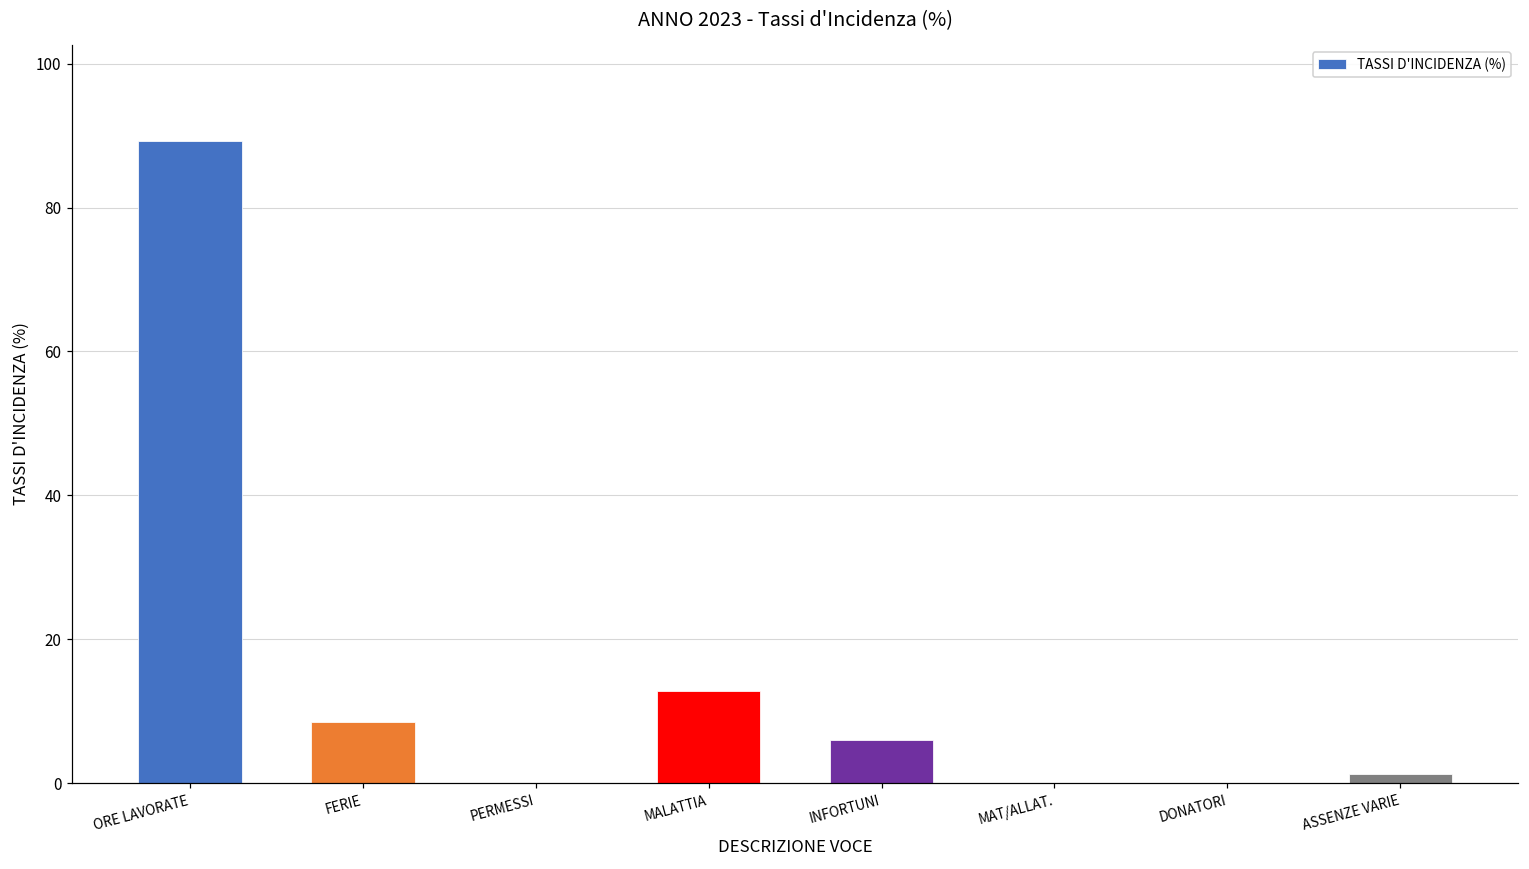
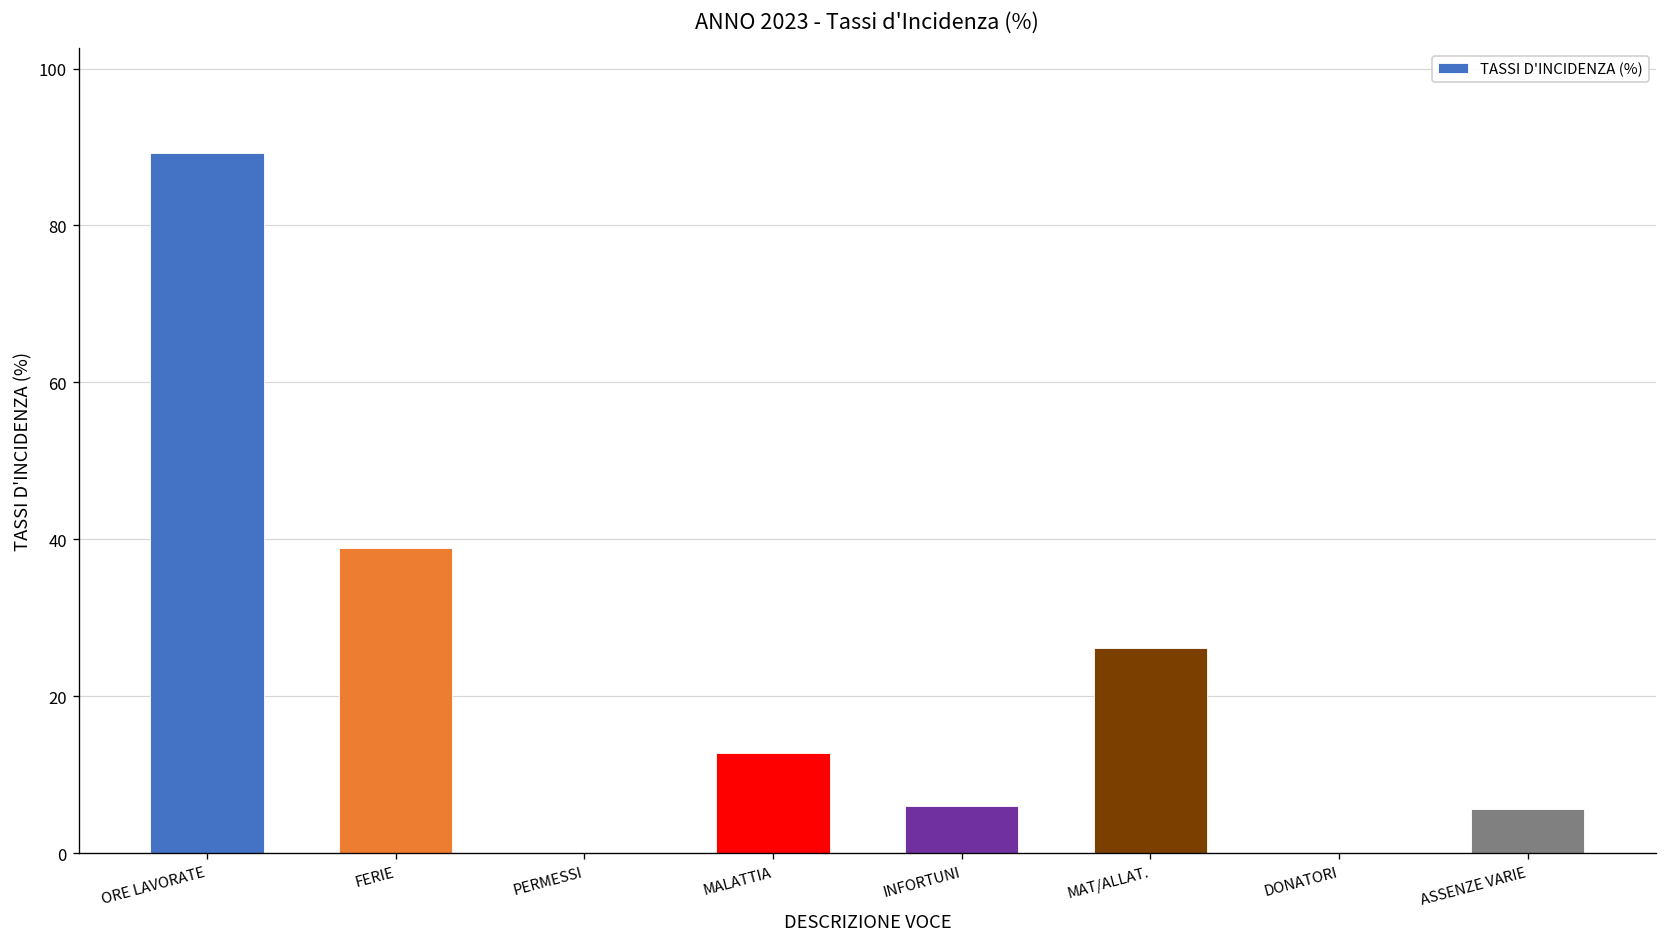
FERIE: 8 -> 39
MAT/ALLAT.: 0 -> 26
ASSENZE VARIE: 1 -> 6
